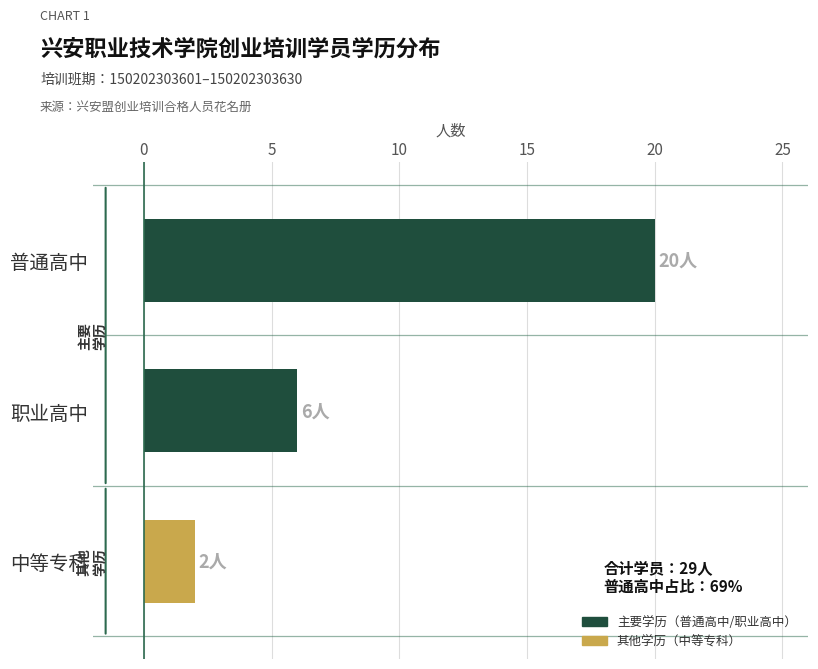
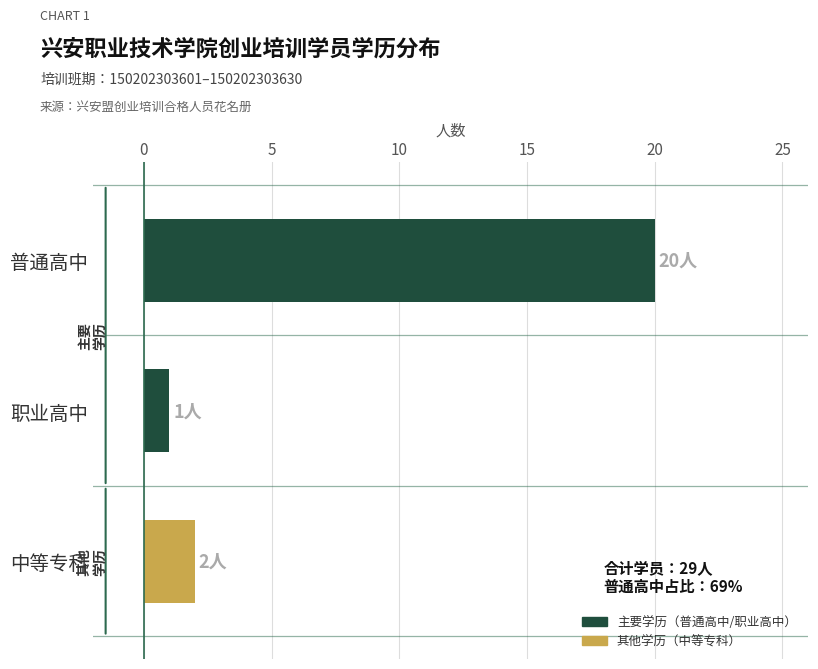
职业高中: 6人 -> 1人
